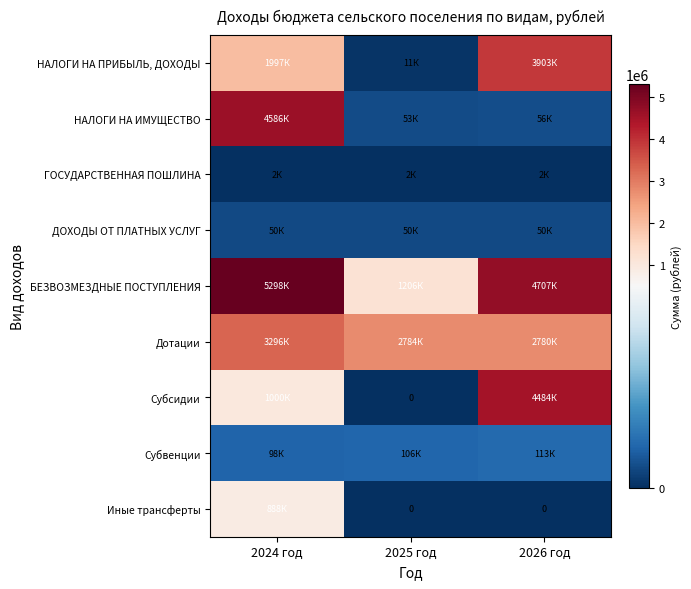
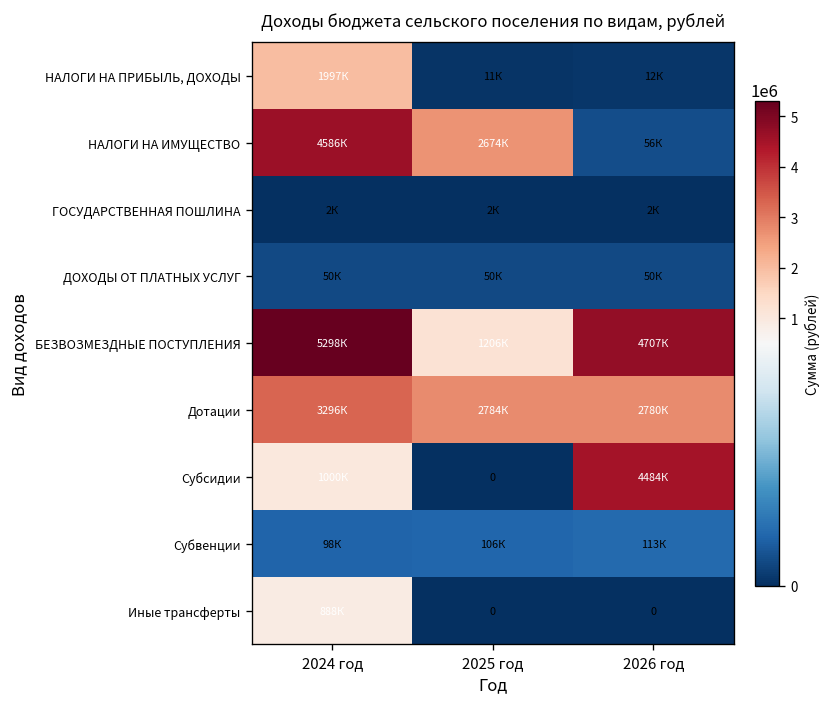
НАЛОГИ НА ПРИБЫЛЬ, ДОХОДЫ, 2026 год: 3903К -> 12К
НАЛОГИ НА ИМУЩЕСТВО, 2025 год: 53К -> 2674К
